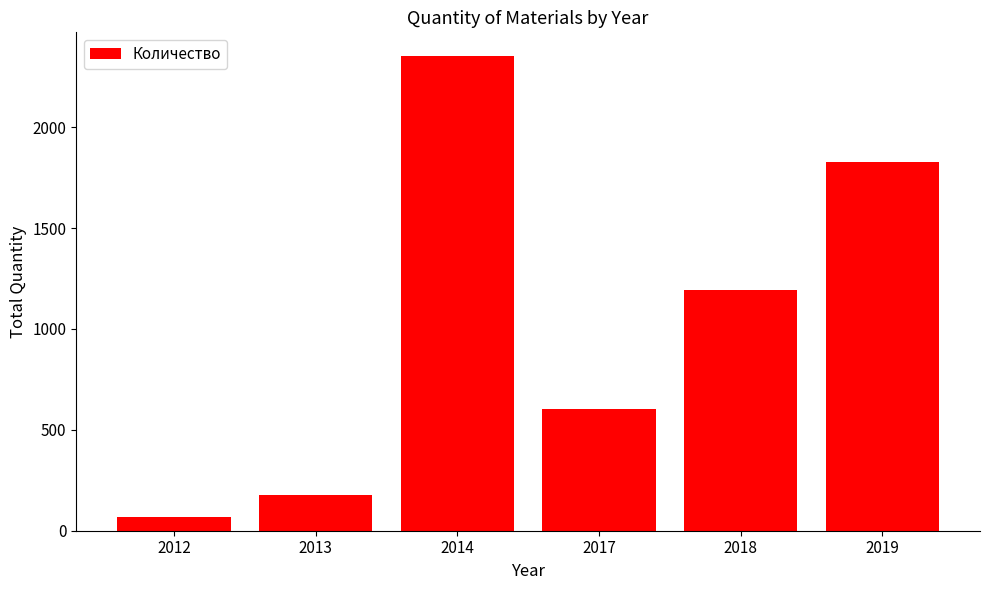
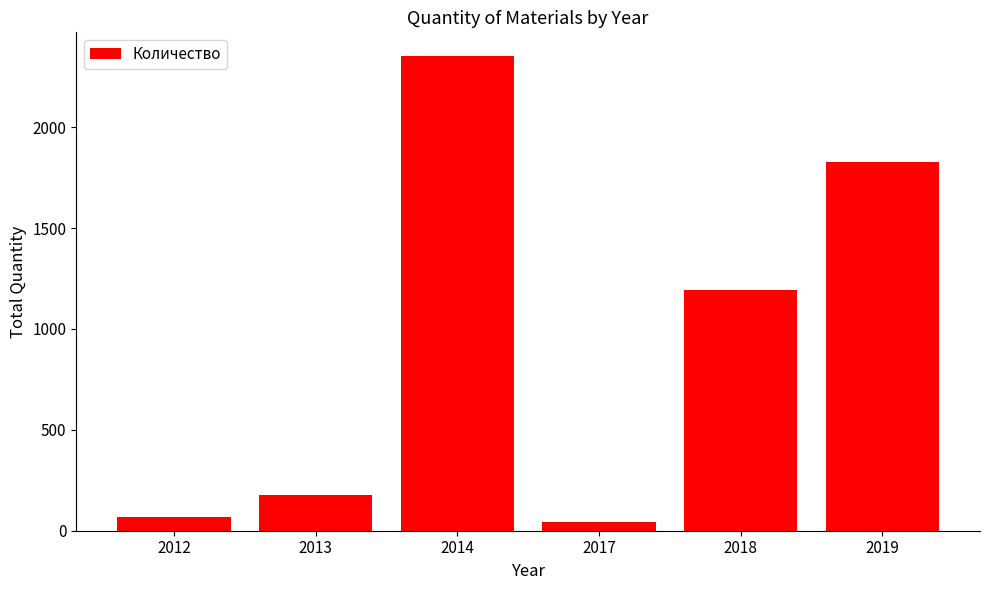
2017: 600 -> 40
